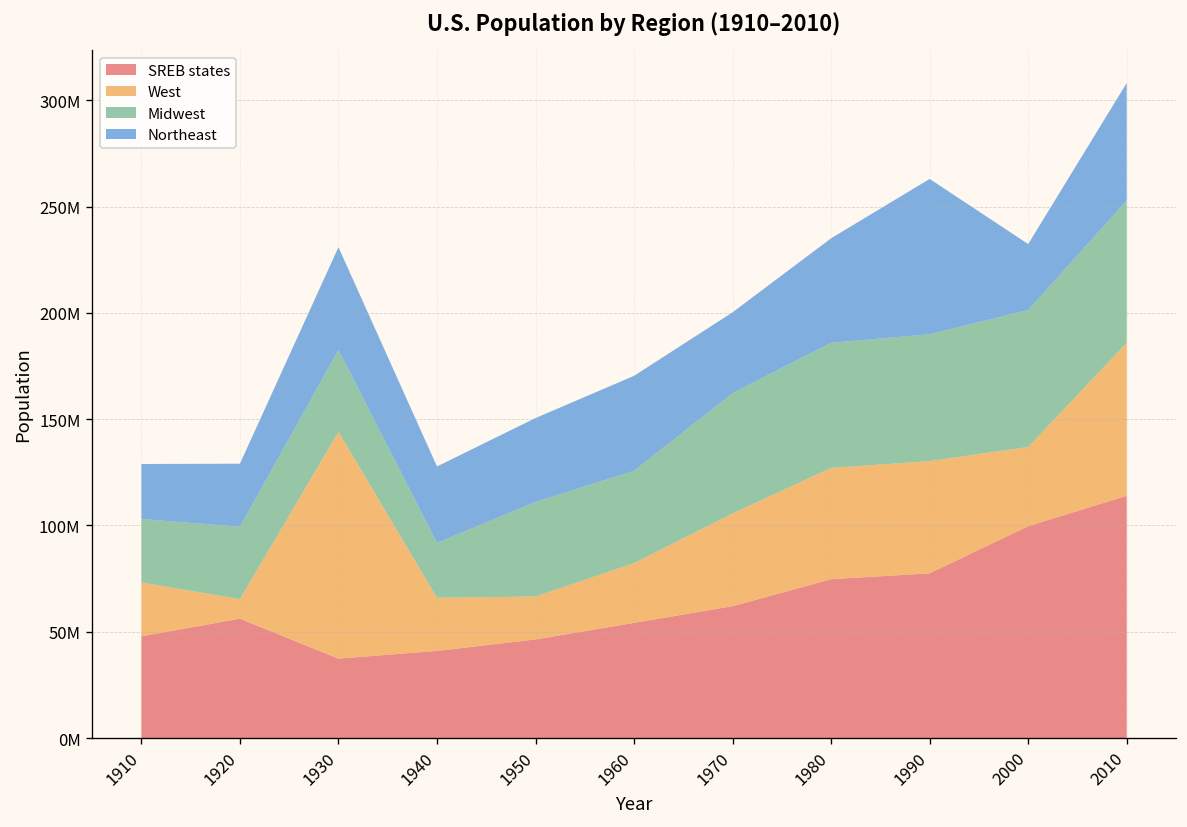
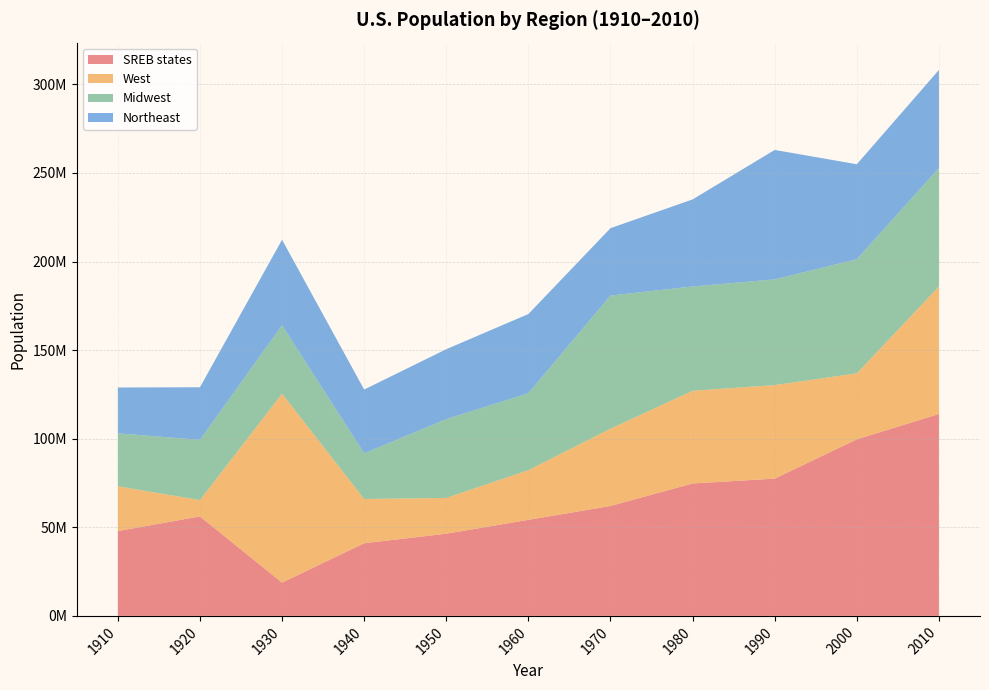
SREB states, 1930: 37000000 -> 19000000
Midwest, 1970: 57000000 -> 75000000
Northeast, 2000: 31000000 -> 54000000
